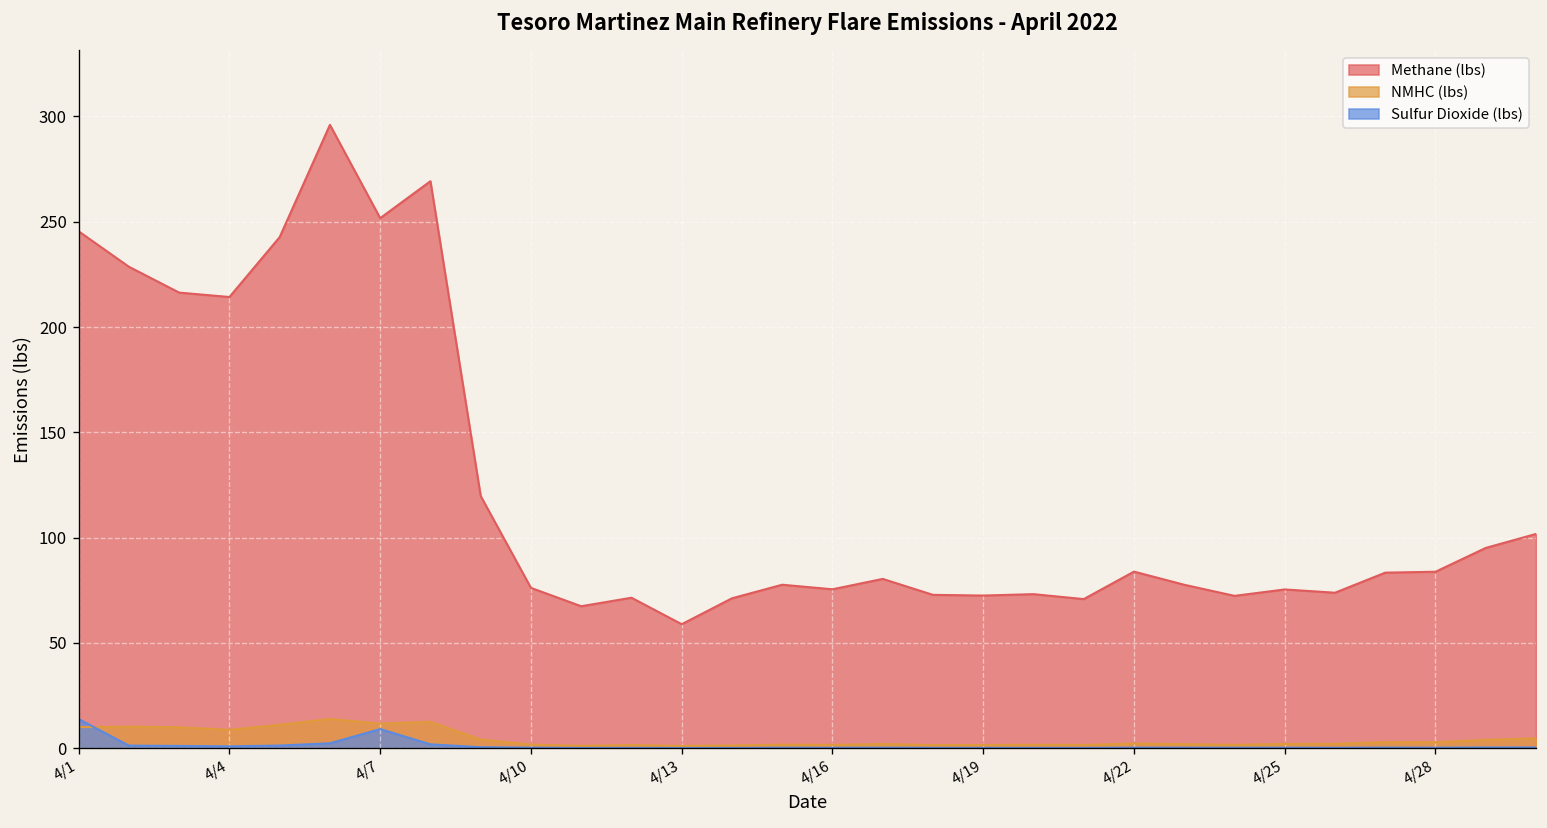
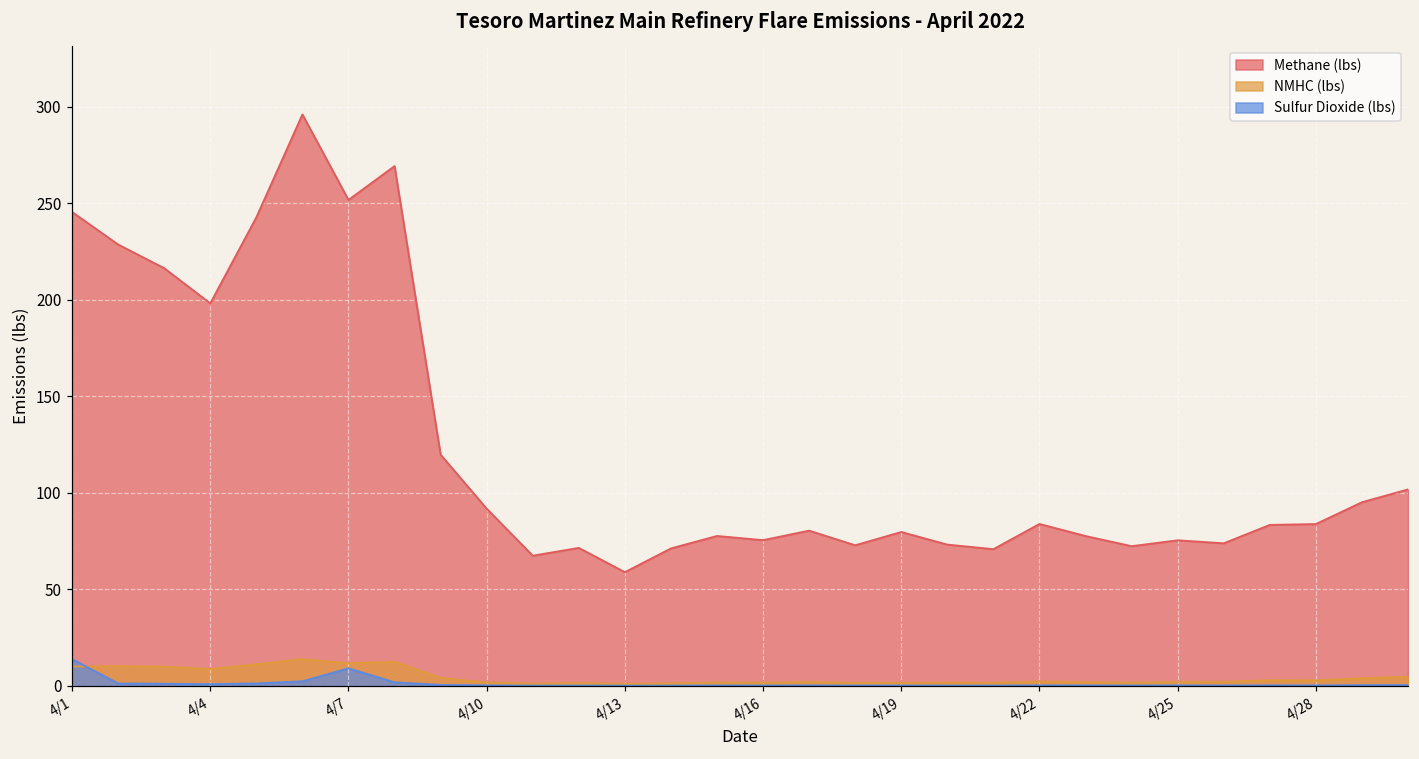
Methane (lbs), 4/4: 214 -> 198
Methane (lbs), 4/10: 76 -> 92
Methane (lbs), 4/19: 73 -> 80
